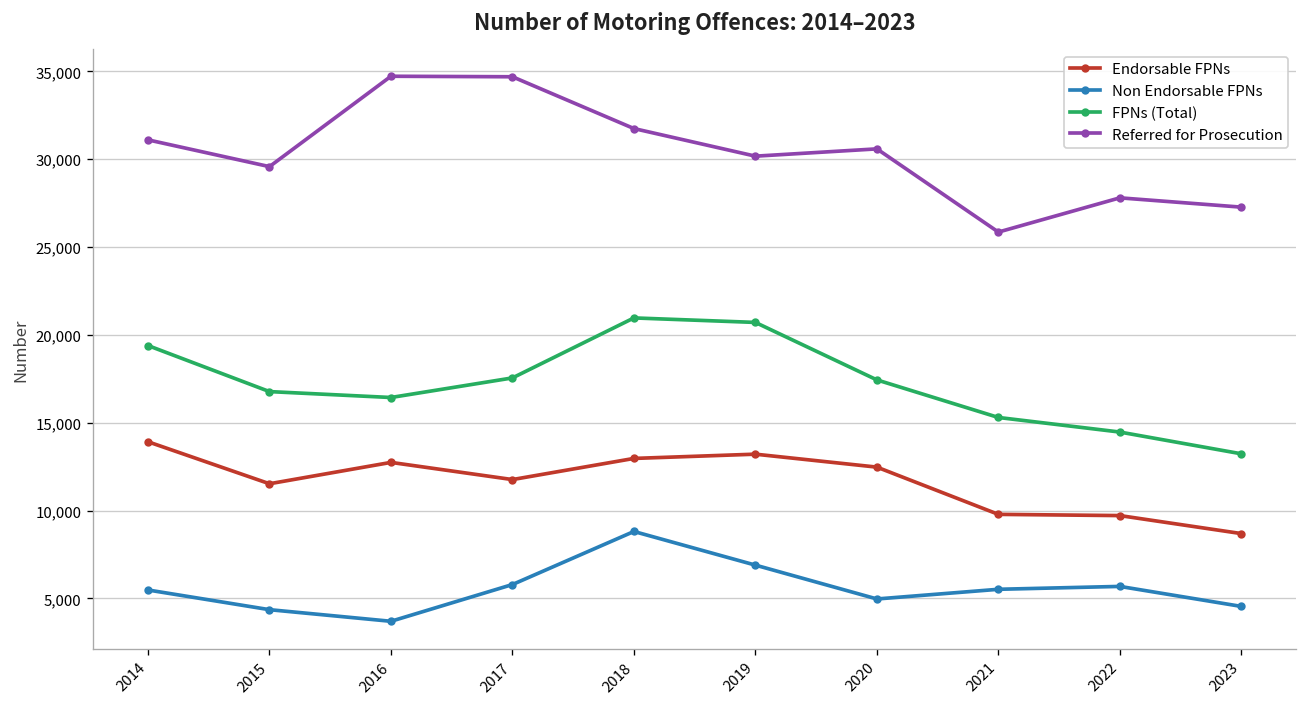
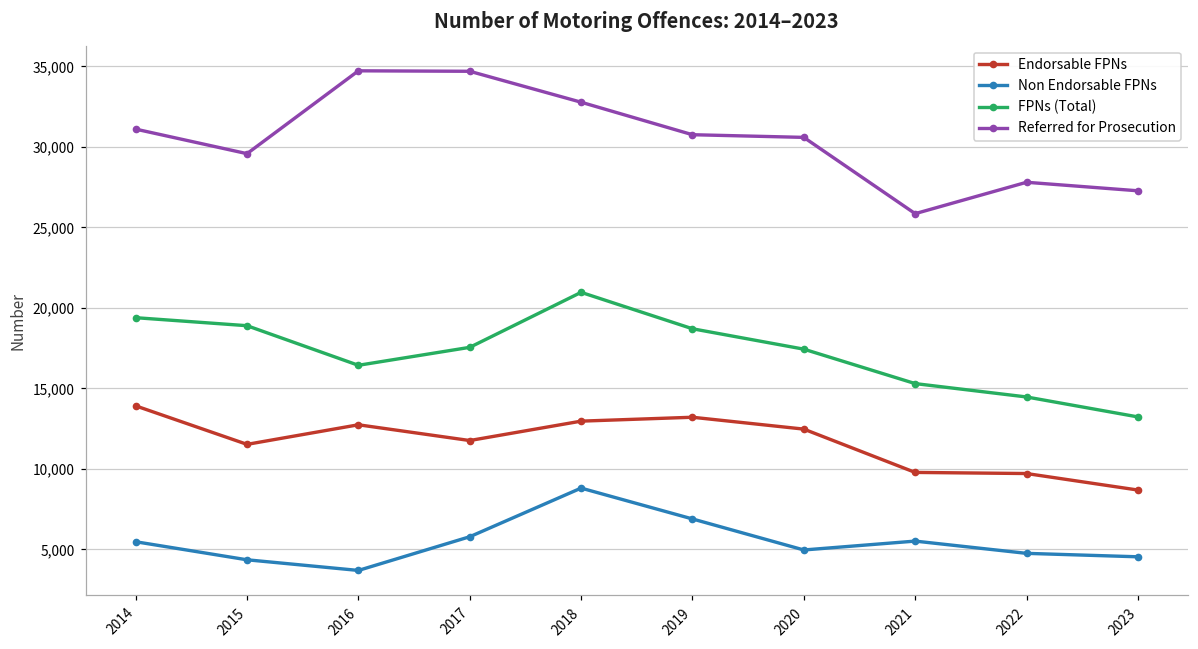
FPNs (Total), 2015: 16,800 -> 18,900
Referred for Prosecution, 2018: 31,800 -> 32,800
FPNs (Total), 2019: 20,700 -> 18,700
Referred for Prosecution, 2019: 30,200 -> 30,800
Non Endorsable FPNs, 2022: 5,700 -> 4,800
